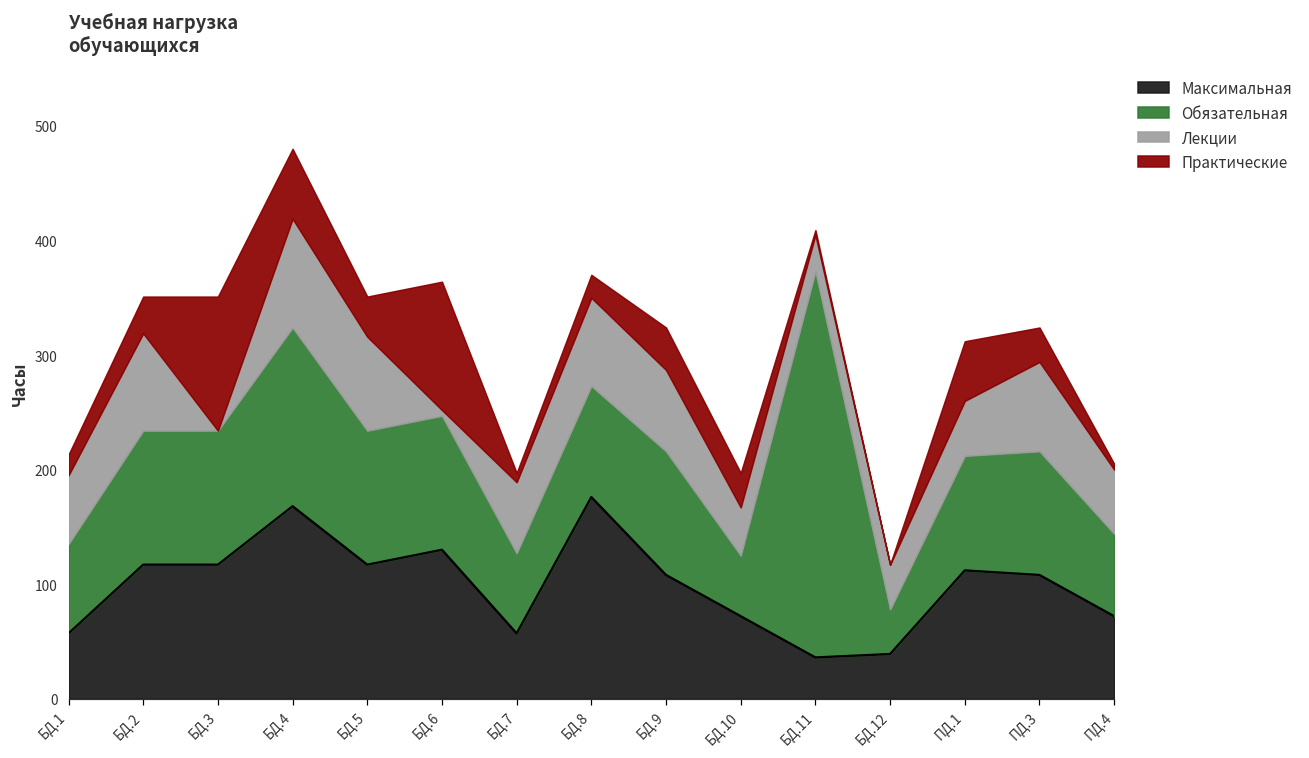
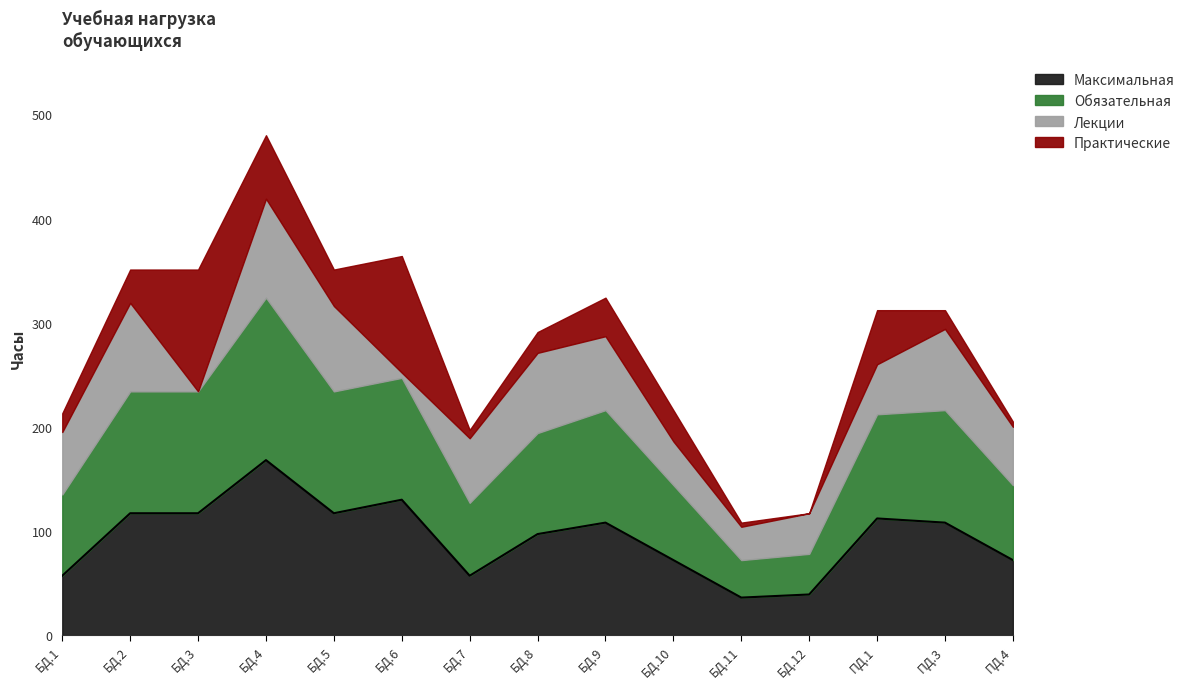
Максимальная, БД.8: 176 -> 97
Обязательная, БД.10: 53 -> 72
Обязательная, БД.11: 337 -> 36
Практические, ПД.3: 30 -> 18
